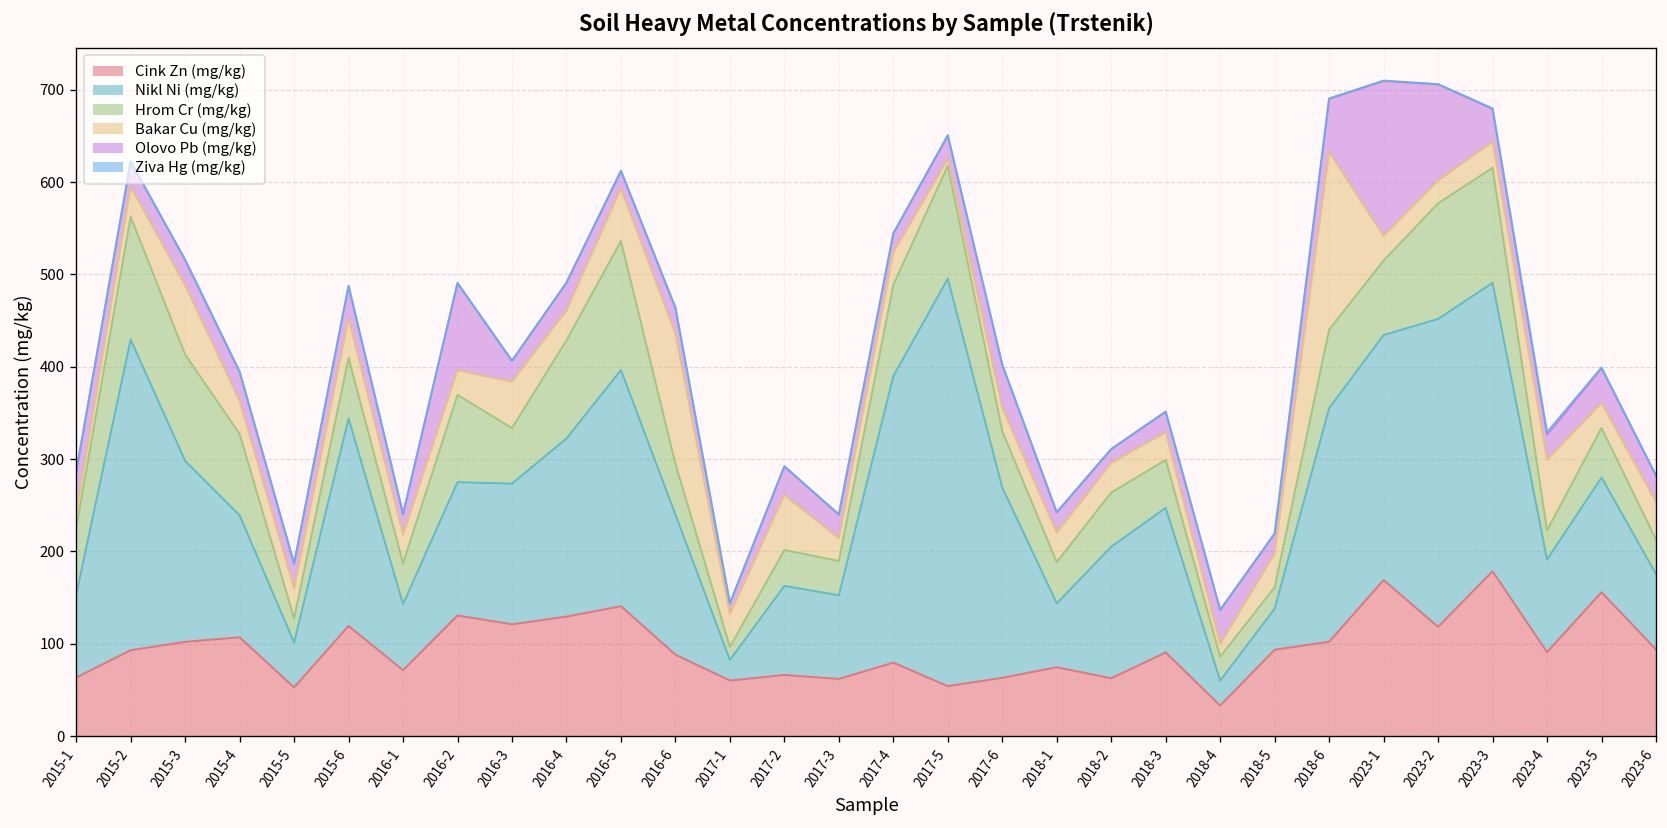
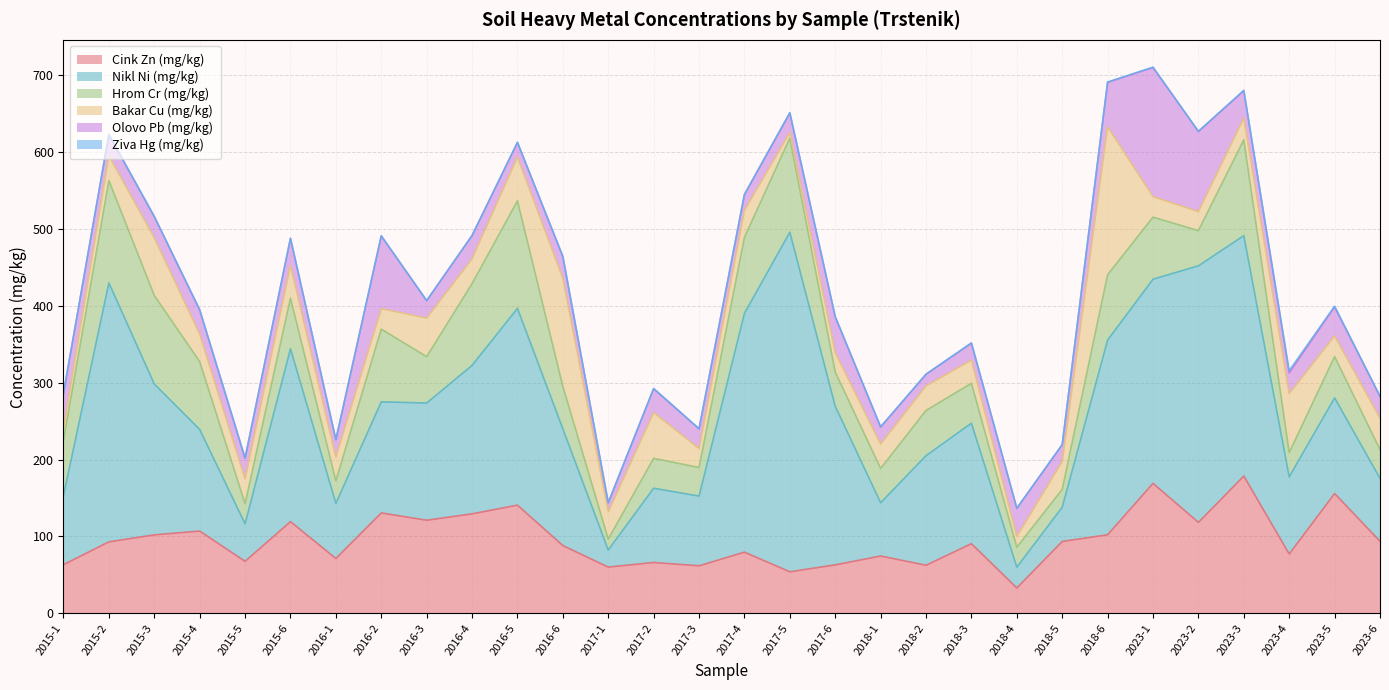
Cink Zn (mg/kg), 2015-5: 50 -> 70
Hrom Cr (mg/kg), 2016-1: 40 -> 30
Hrom Cr (mg/kg), 2017-6: 60 -> 40
Hrom Cr (mg/kg), 2023-2: 130 -> 50
Cink Zn (mg/kg), 2023-4: 90 -> 80
